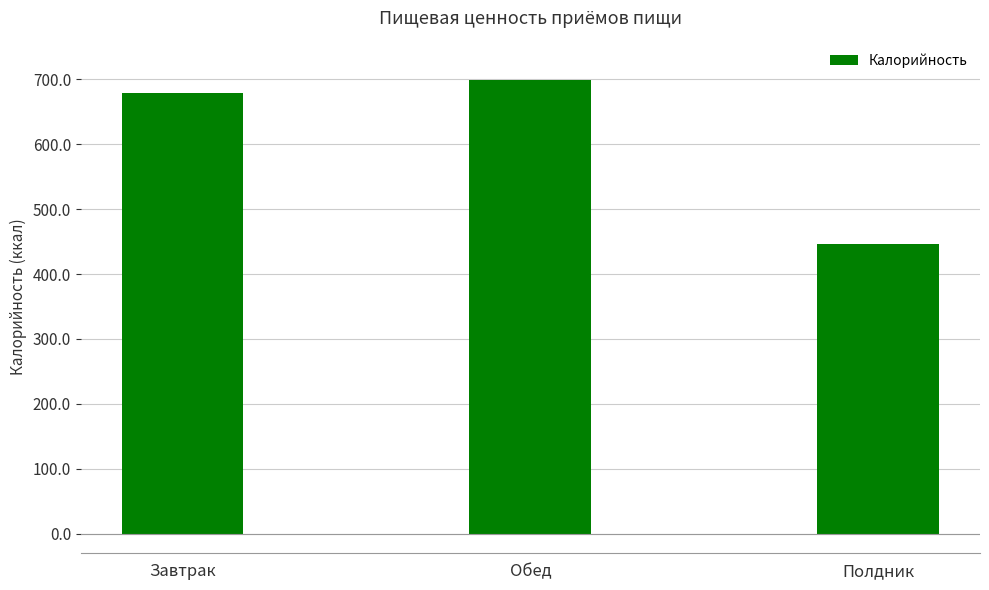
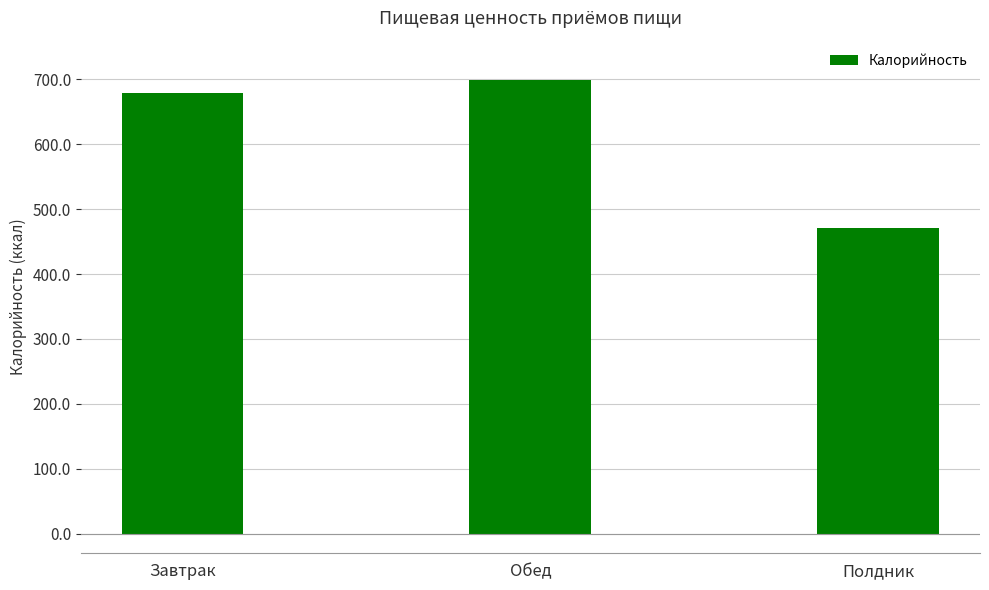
Полдник: 450 -> 470
